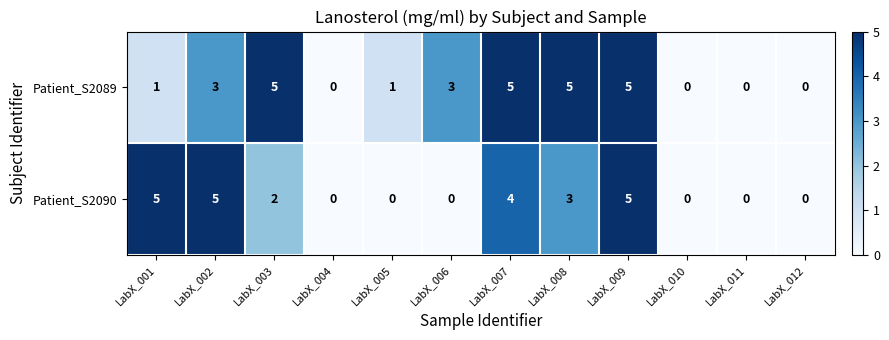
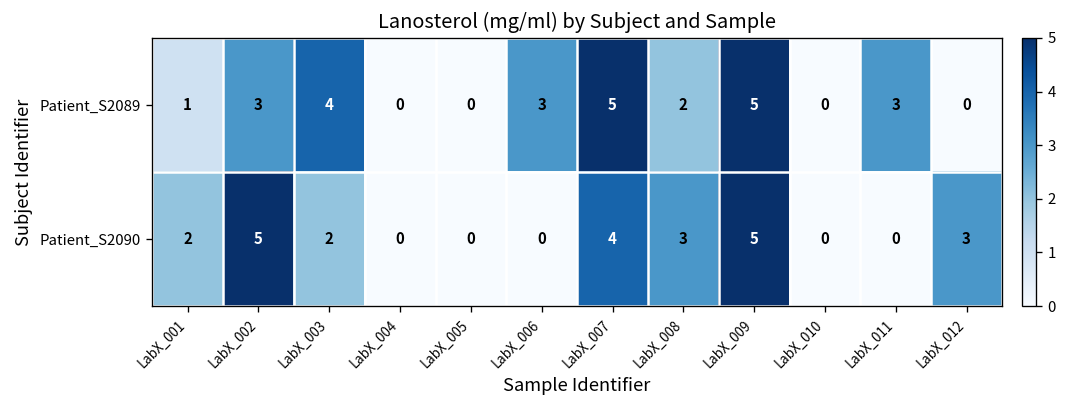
Patient_S2089, LabX_003: 5 -> 4
Patient_S2089, LabX_005: 1 -> 0
Patient_S2089, LabX_008: 5 -> 2
Patient_S2089, LabX_011: 0 -> 3
Patient_S2090, LabX_001: 5 -> 2
Patient_S2090, LabX_012: 0 -> 3
